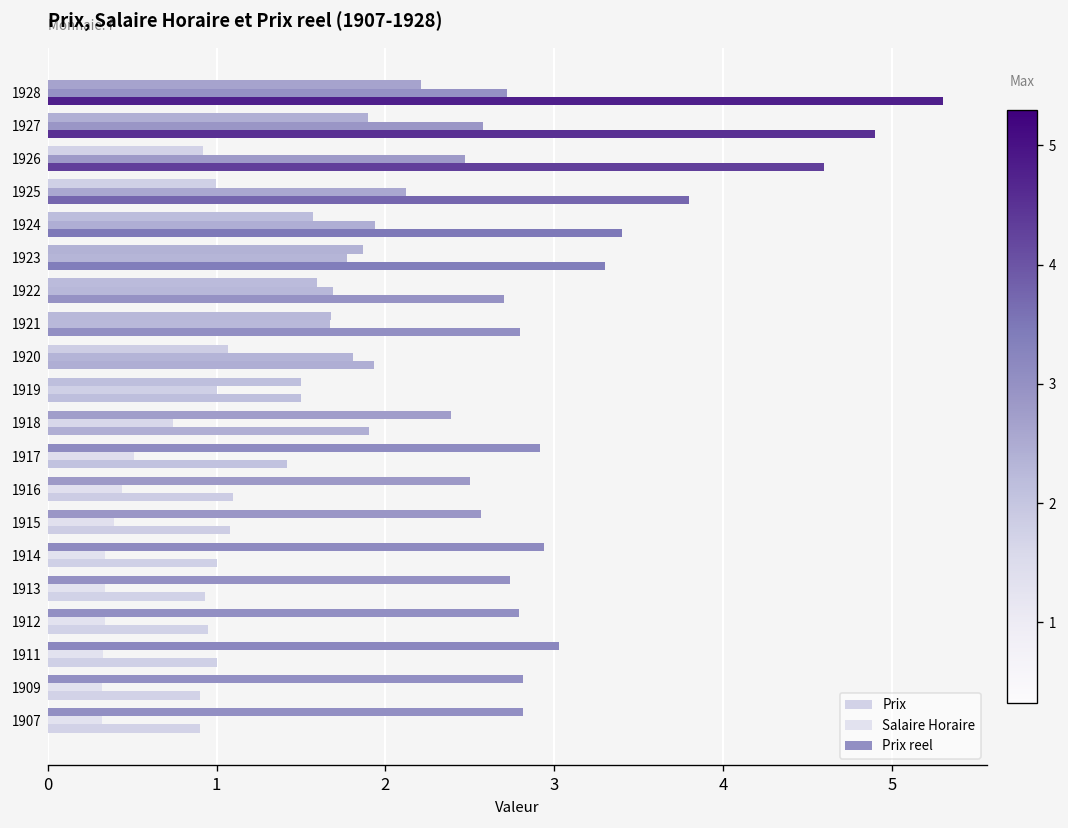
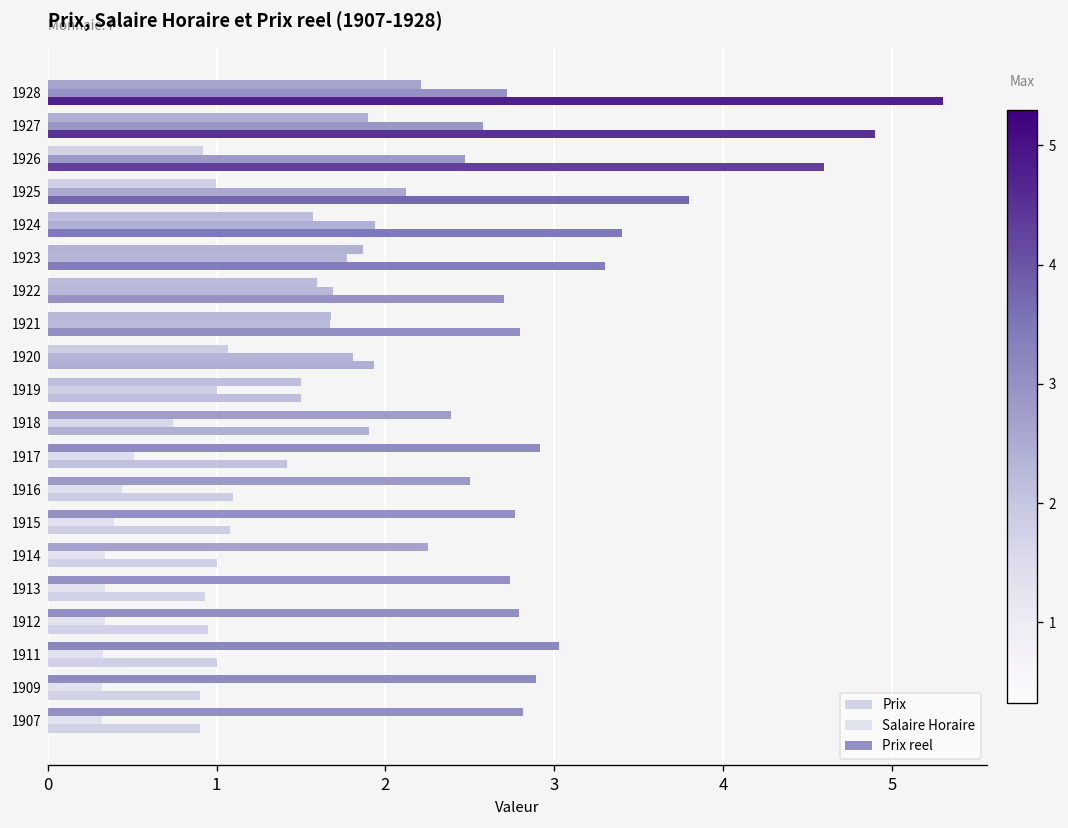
Prix reel, 1915: 2.57 -> 2.77
Prix reel, 1914: 2.94 -> 2.25
Prix reel, 1909: 2.81 -> 2.89
